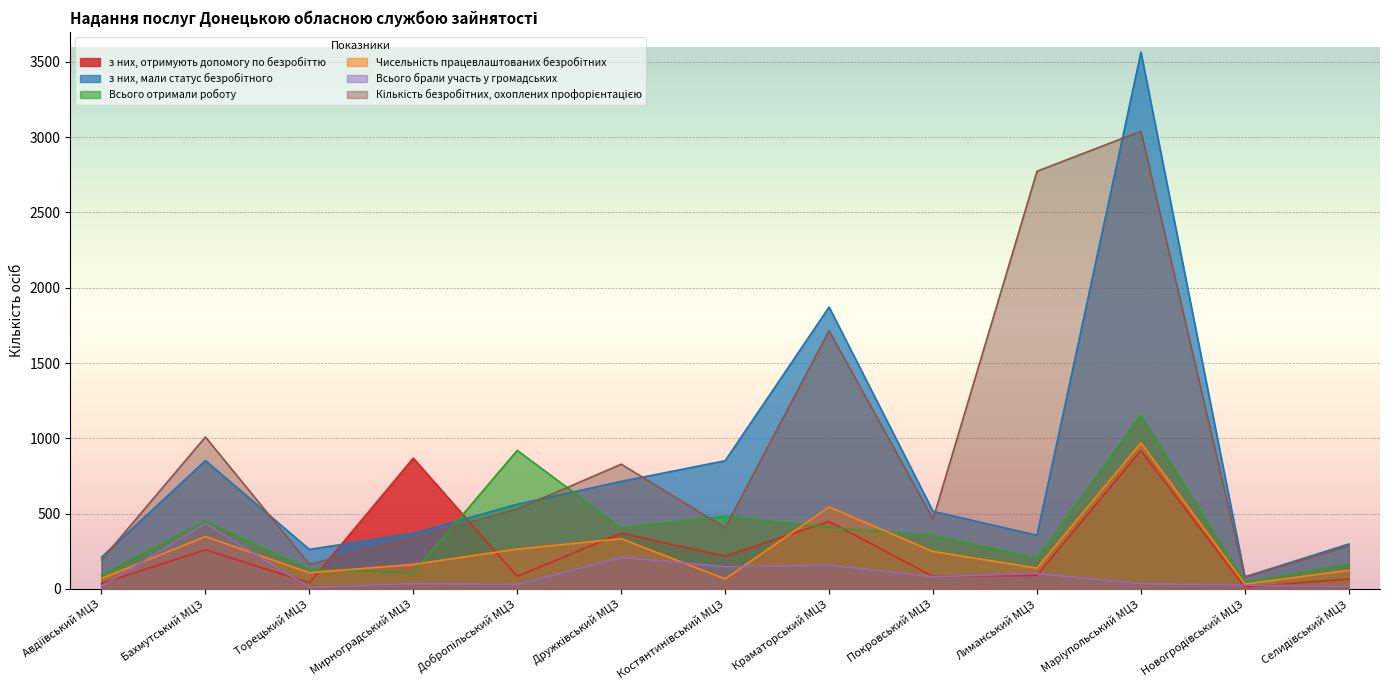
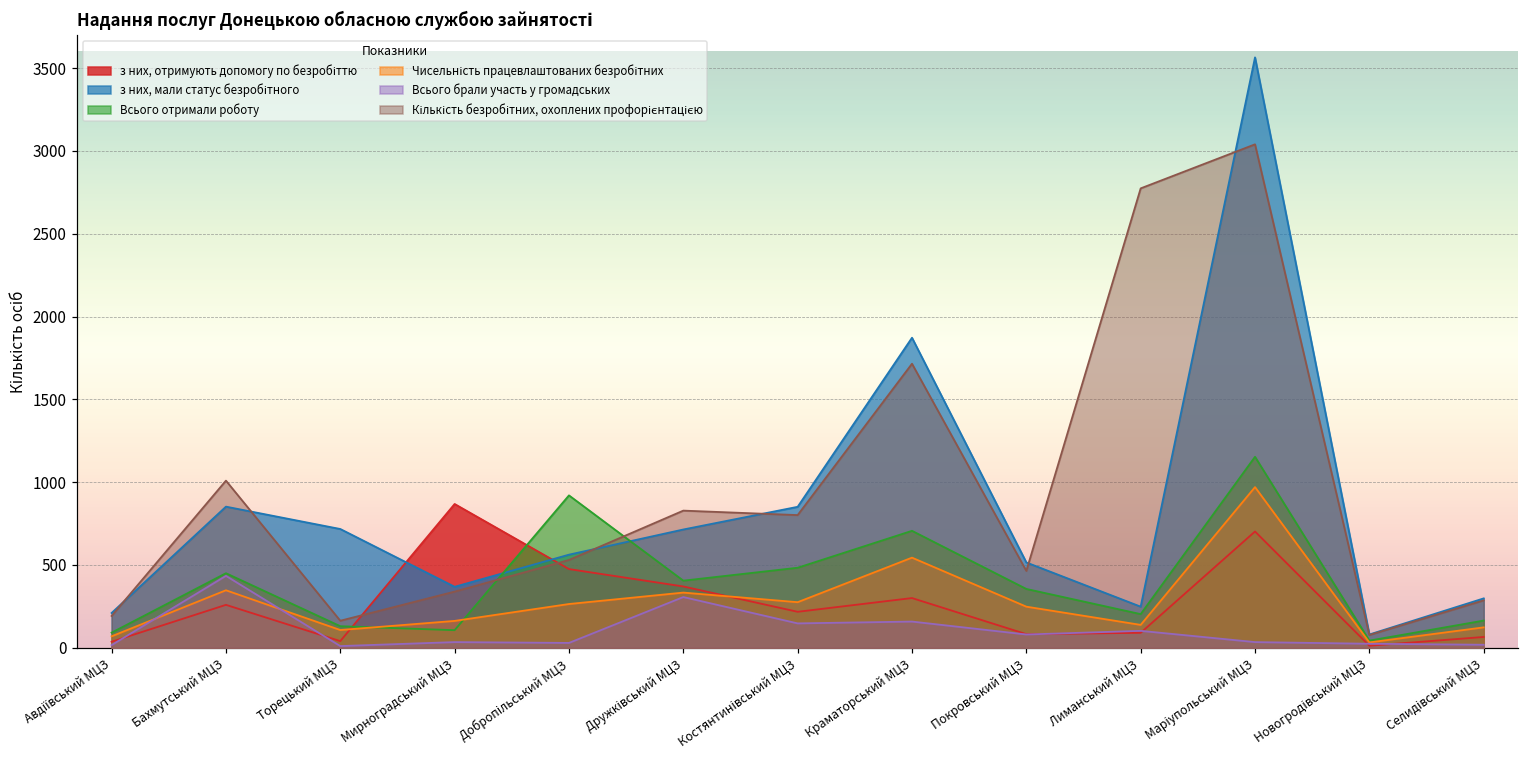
з них, мали статус безробітного, Торецький МЦЗ: 260 -> 720
з них, отримують допомогу по безробіттю, Добропільський МЦЗ: 80 -> 480
Всього брали участь у громадських, Дружківський МЦЗ: 210 -> 310
Чисельність працевлаштованих безробітних, Костянтинівський МЦЗ: 70 -> 280
Кількість безробітних, охоплених профорієнтацією, Костянтинівський МЦЗ: 410 -> 800
з них, отримують допомогу по безробіттю, Краматорський МЦЗ: 450 -> 300
Всього отримали роботу, Краматорський МЦЗ: 410 -> 710
з них, мали статус безробітного, Лиманський МЦЗ: 360 -> 250
з них, отримують допомогу по безробіттю, Маріупольський МЦЗ: 920 -> 700
